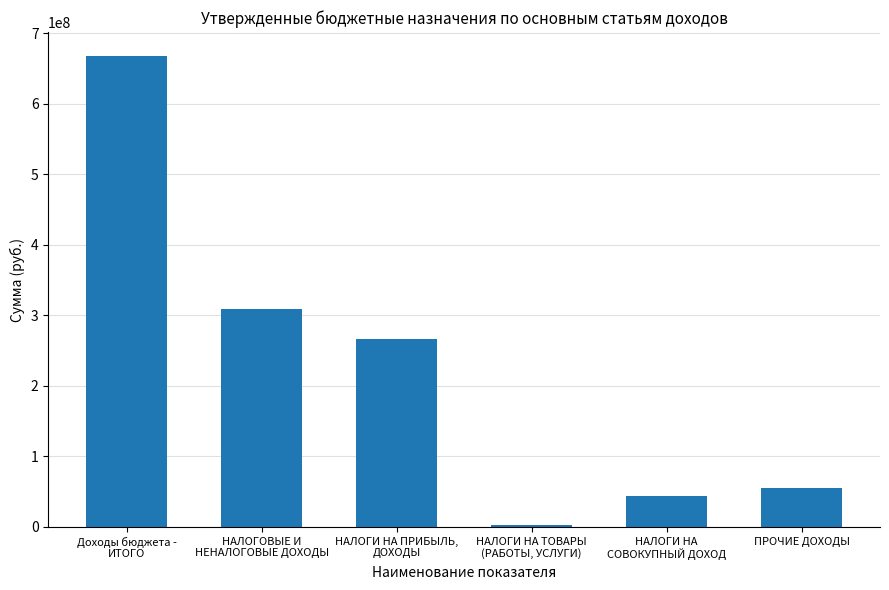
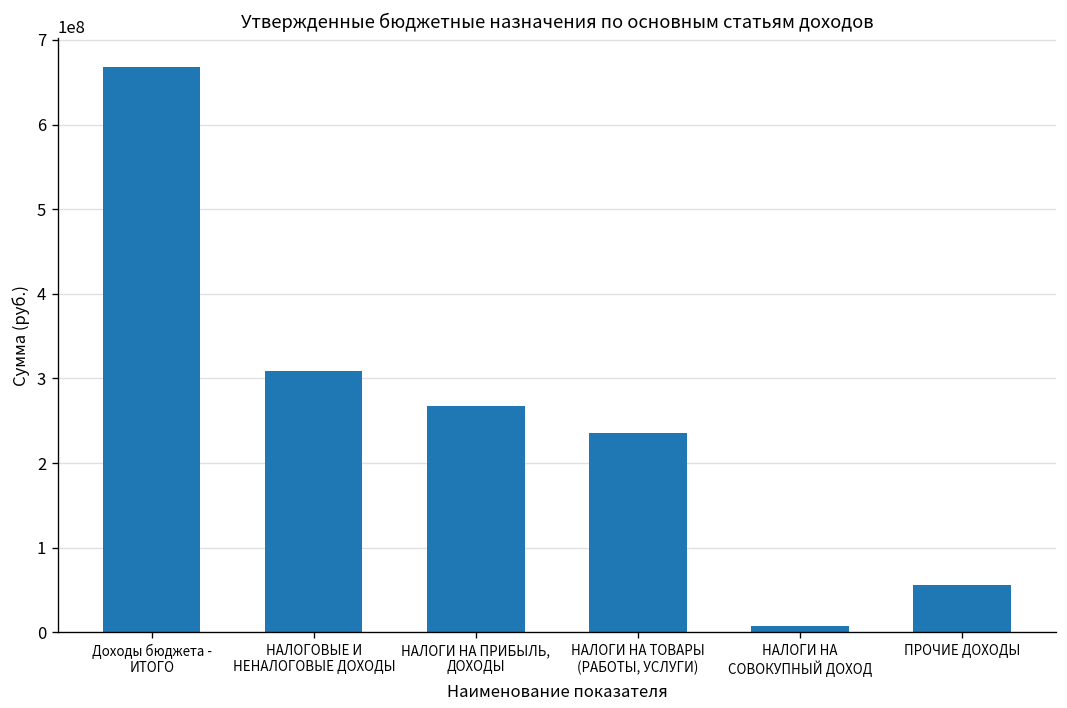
НАЛОГИ НА ТОВАРЫ (РАБОТЫ, УСЛУГИ): 0 -> 230000000
НАЛОГИ НА СОВОКУПНЫЙ ДОХОД: 40000000 -> 10000000
